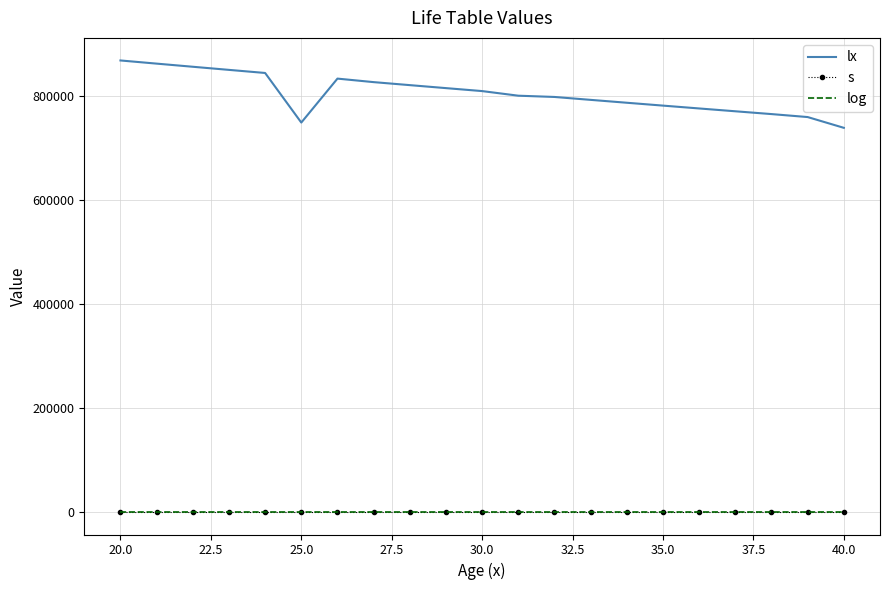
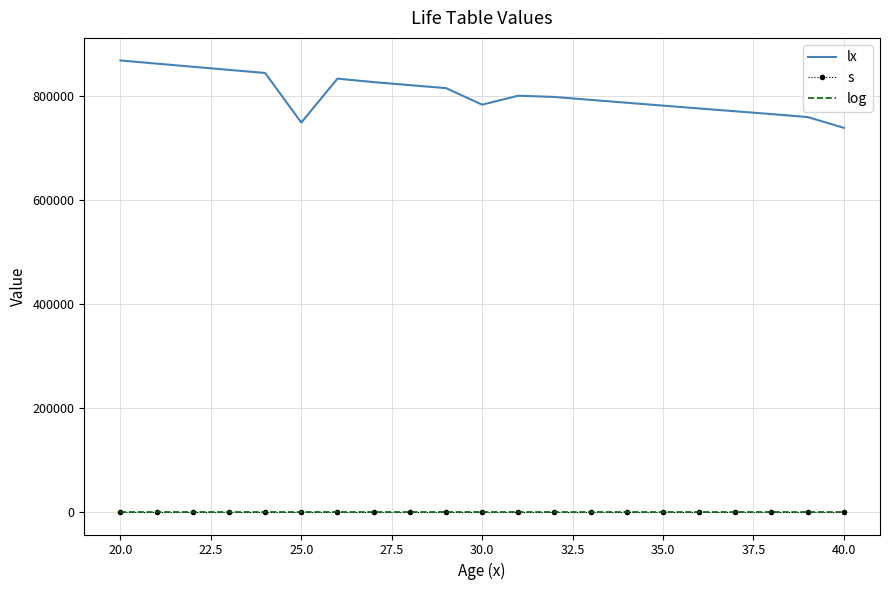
lx, 30.0: 810000 -> 780000
